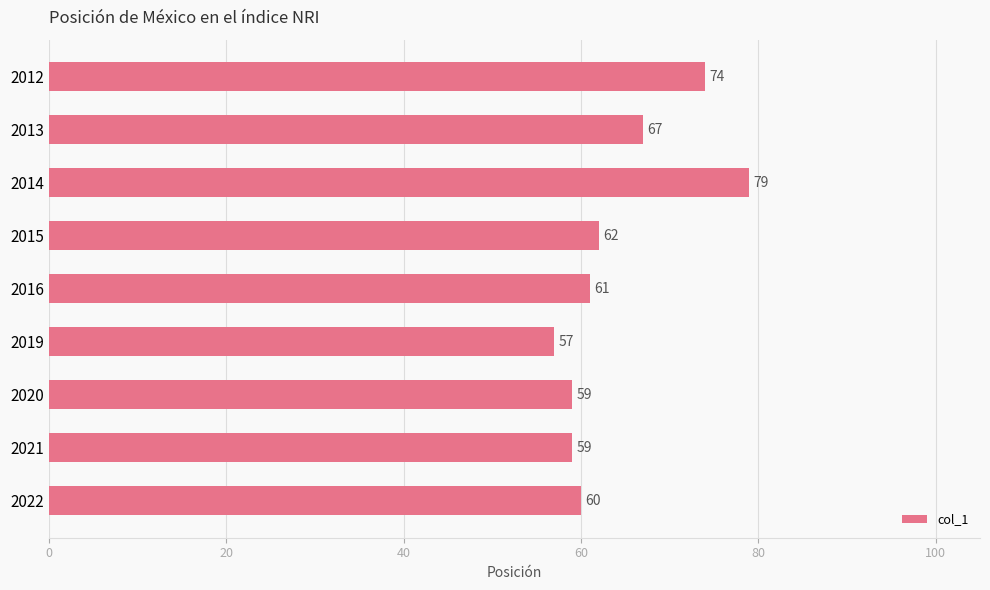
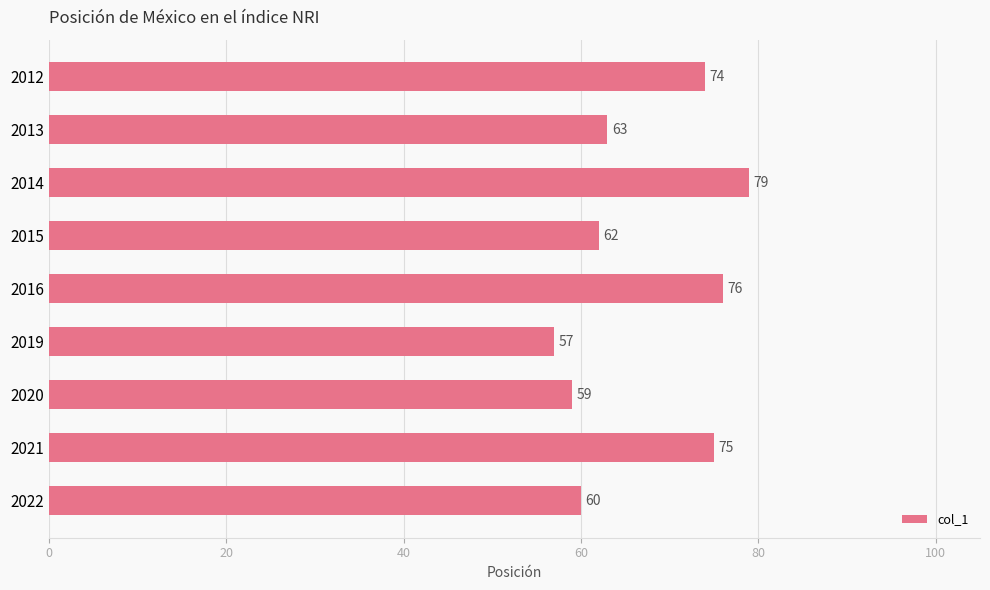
2013: 67 -> 63
2016: 61 -> 76
2021: 59 -> 75
